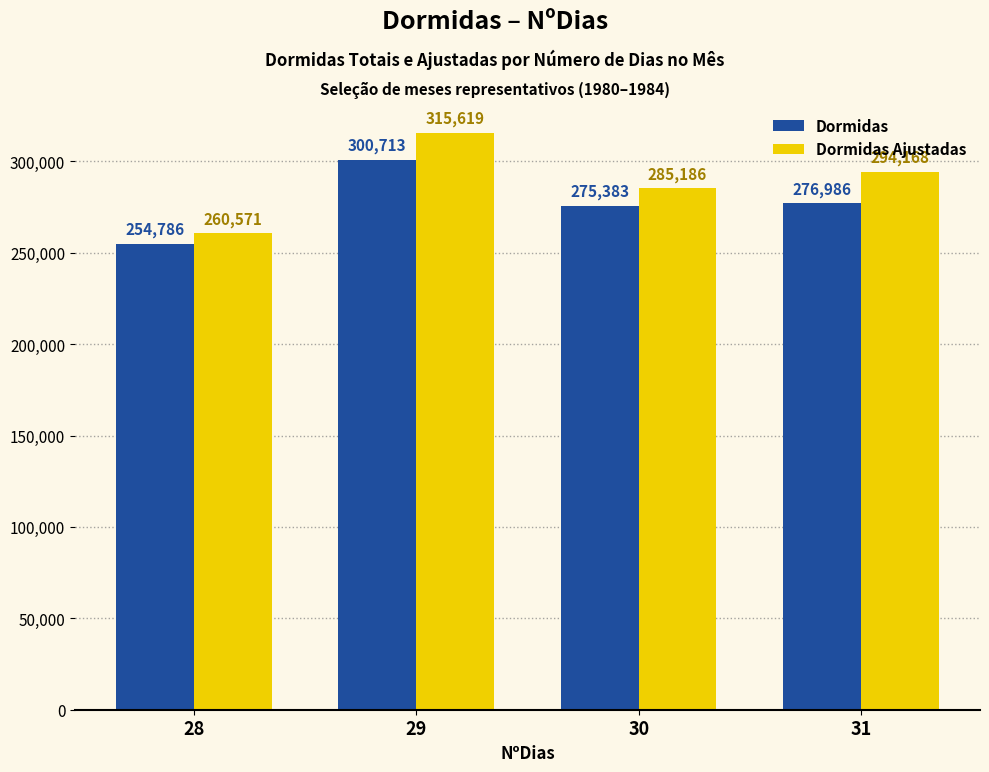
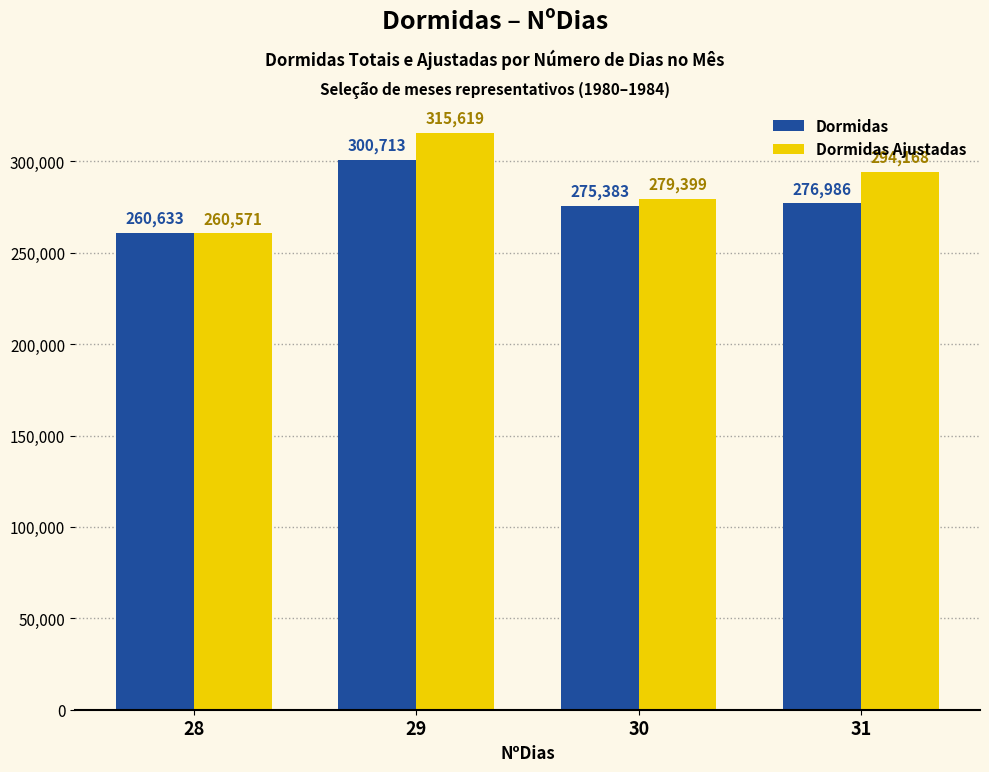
Dormidas, 28: 254,786 -> 260,633
Dormidas Ajustadas, 30: 285,186 -> 279,399
